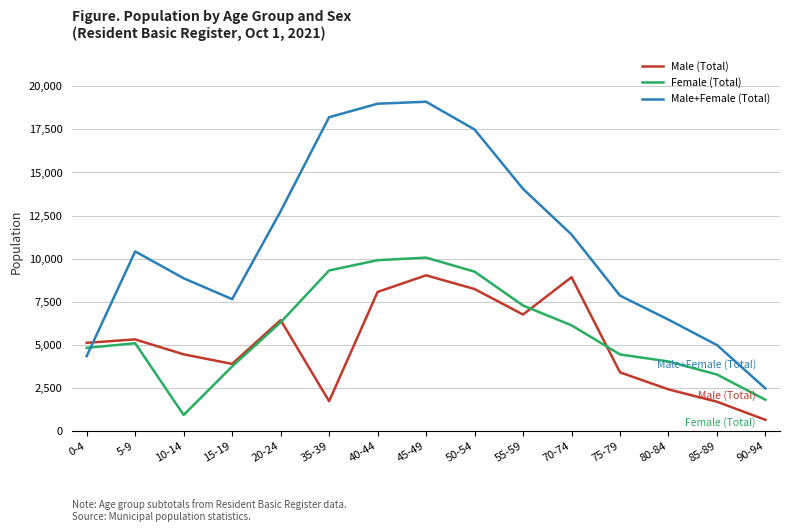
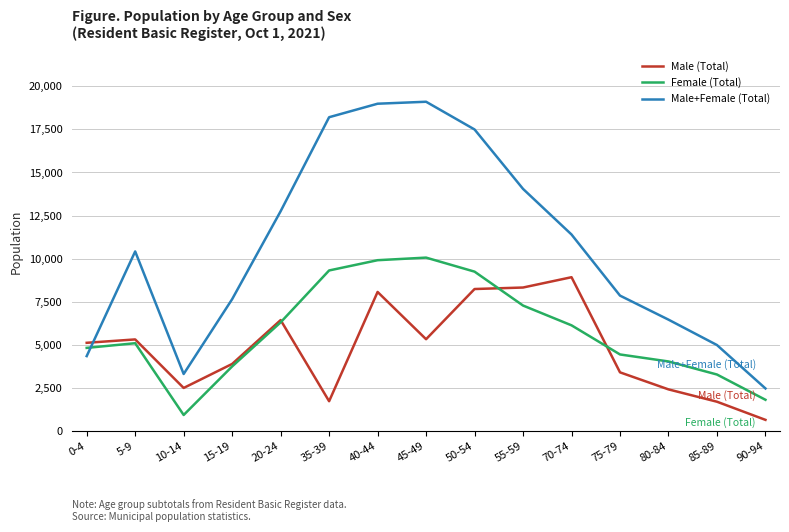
Male (Total), 10-14: 4,500 -> 2,500
Male+Female (Total), 10-14: 8,900 -> 3,300
Male (Total), 45-49: 9,000 -> 5,300
Male (Total), 55-59: 6,800 -> 8,300
